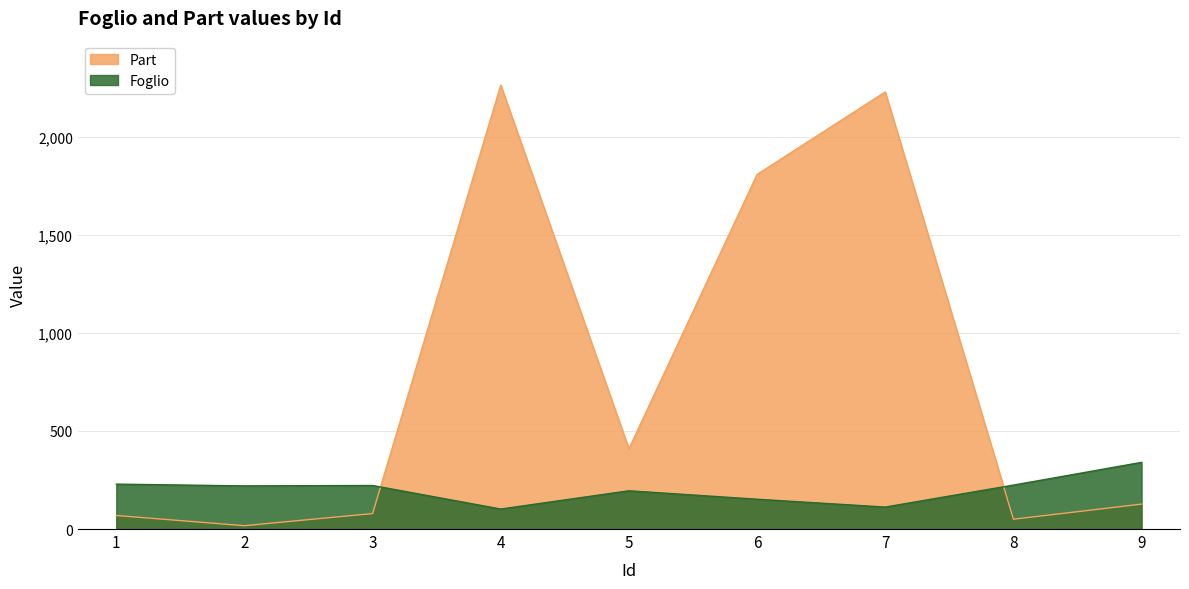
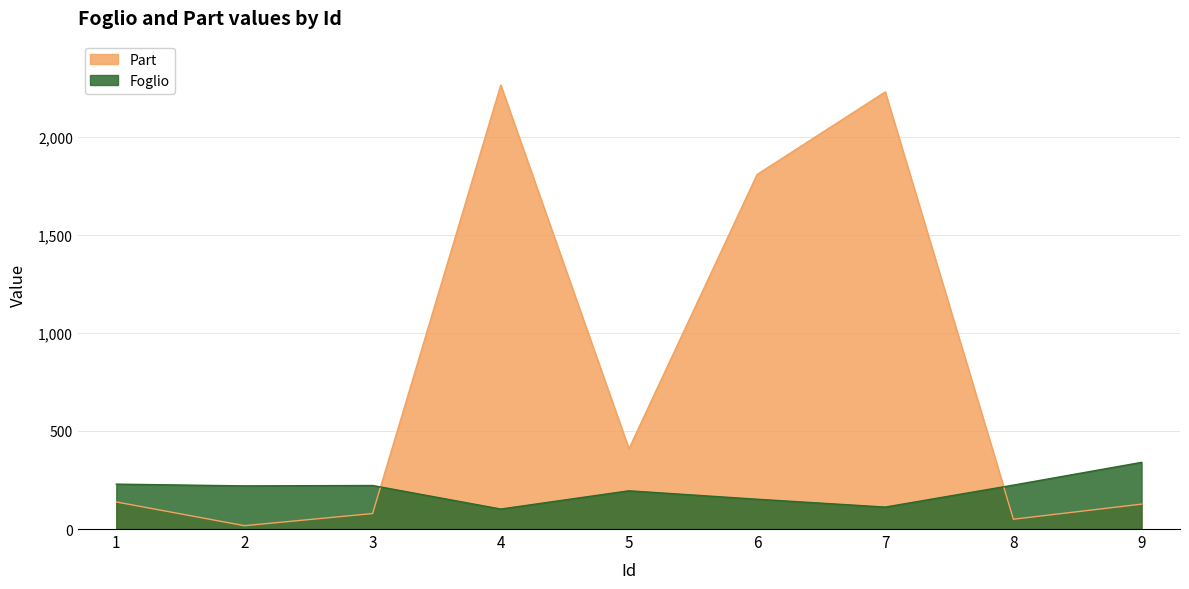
Part, 1: 70 -> 140
